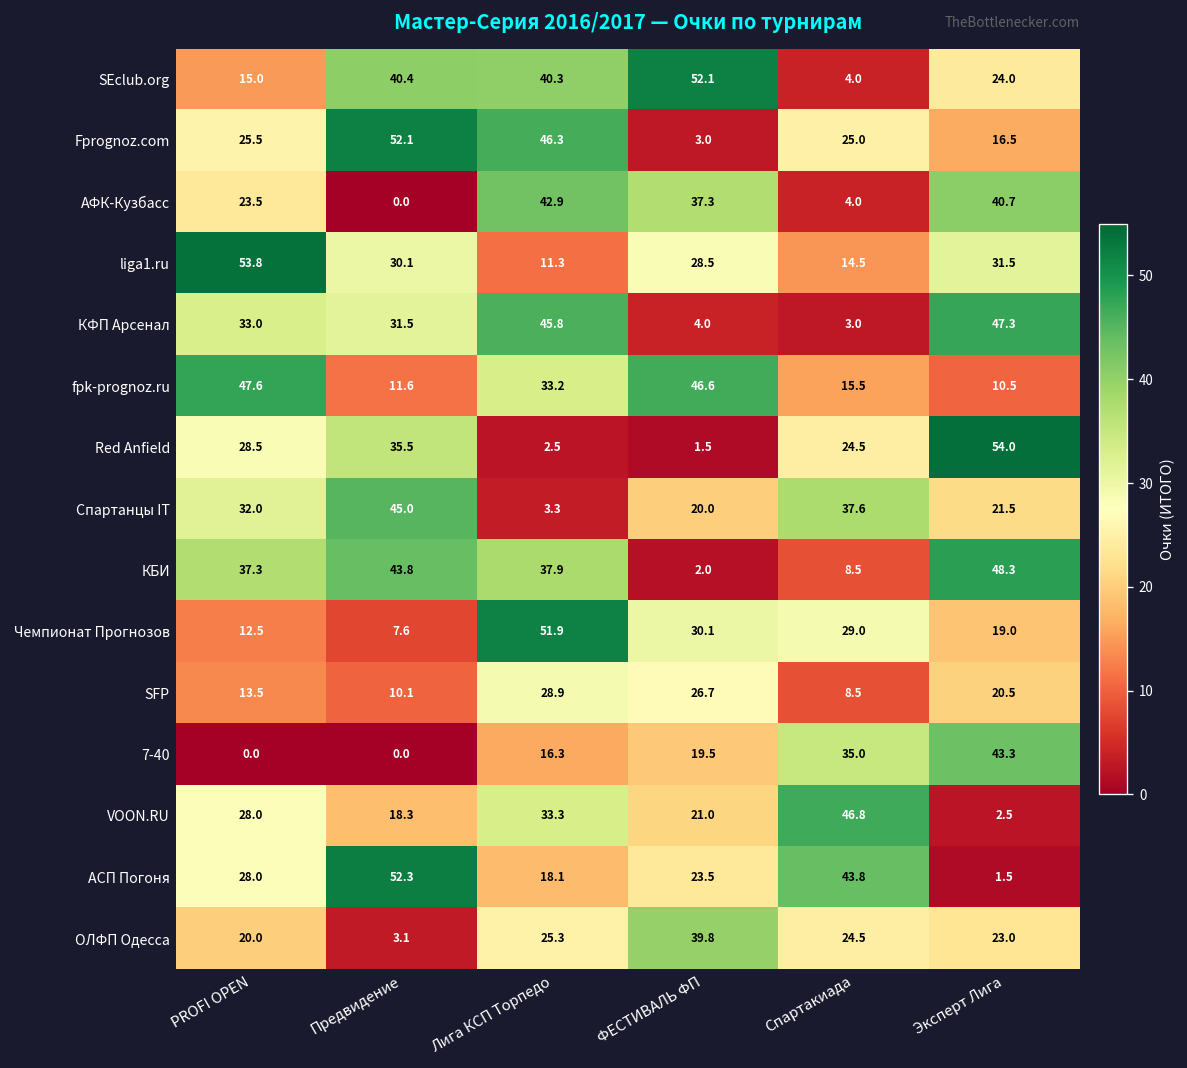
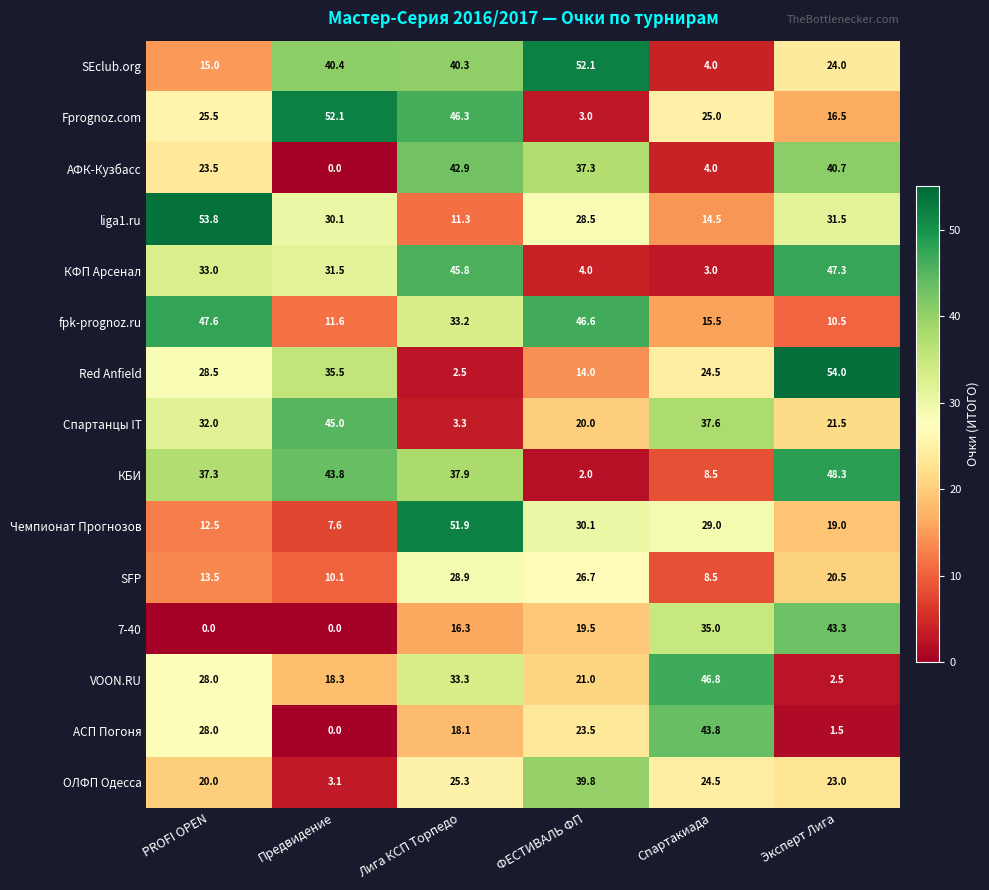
Red Anfield, ФЕСТИВАЛЬ ФП: 1.5 -> 14.0
АСП Погоня, Предвидение: 52.3 -> 0.0
